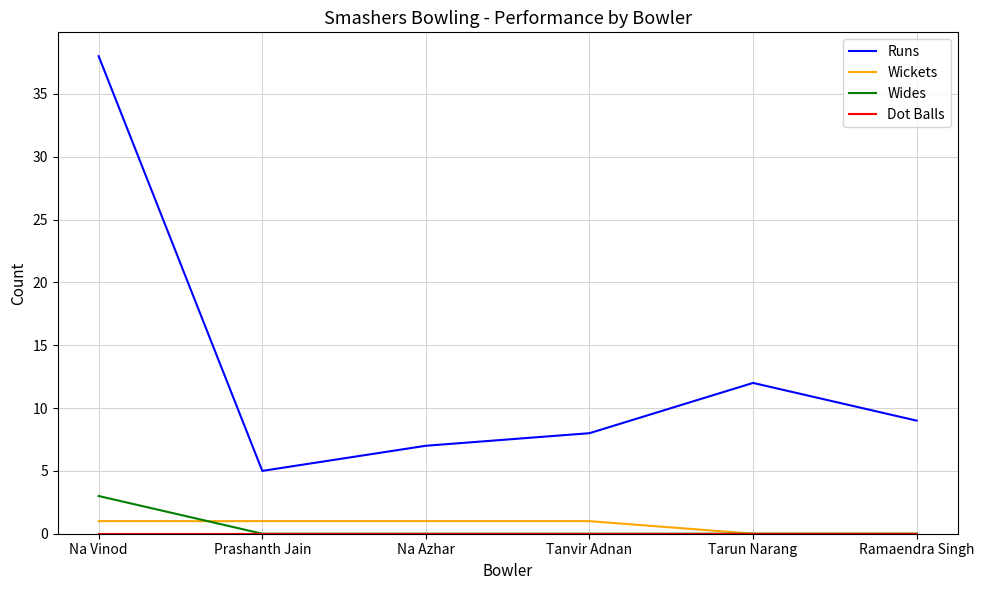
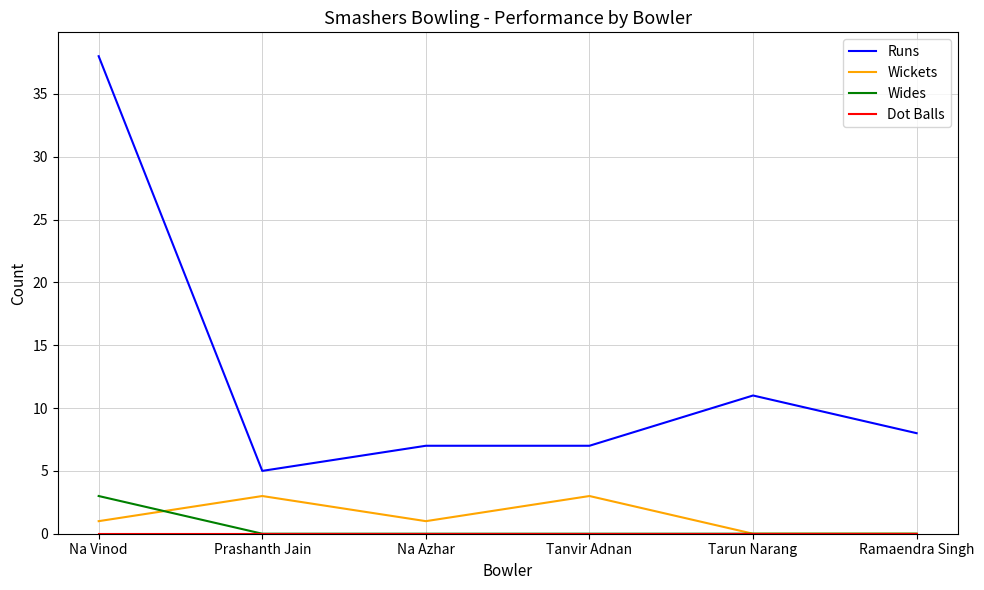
Wickets, Prashanth Jain: 1 -> 3
Runs, Tanvir Adnan: 8 -> 7
Wickets, Tanvir Adnan: 1 -> 3
Runs, Tarun Narang: 12 -> 11
Runs, Ramaendra Singh: 9 -> 8
